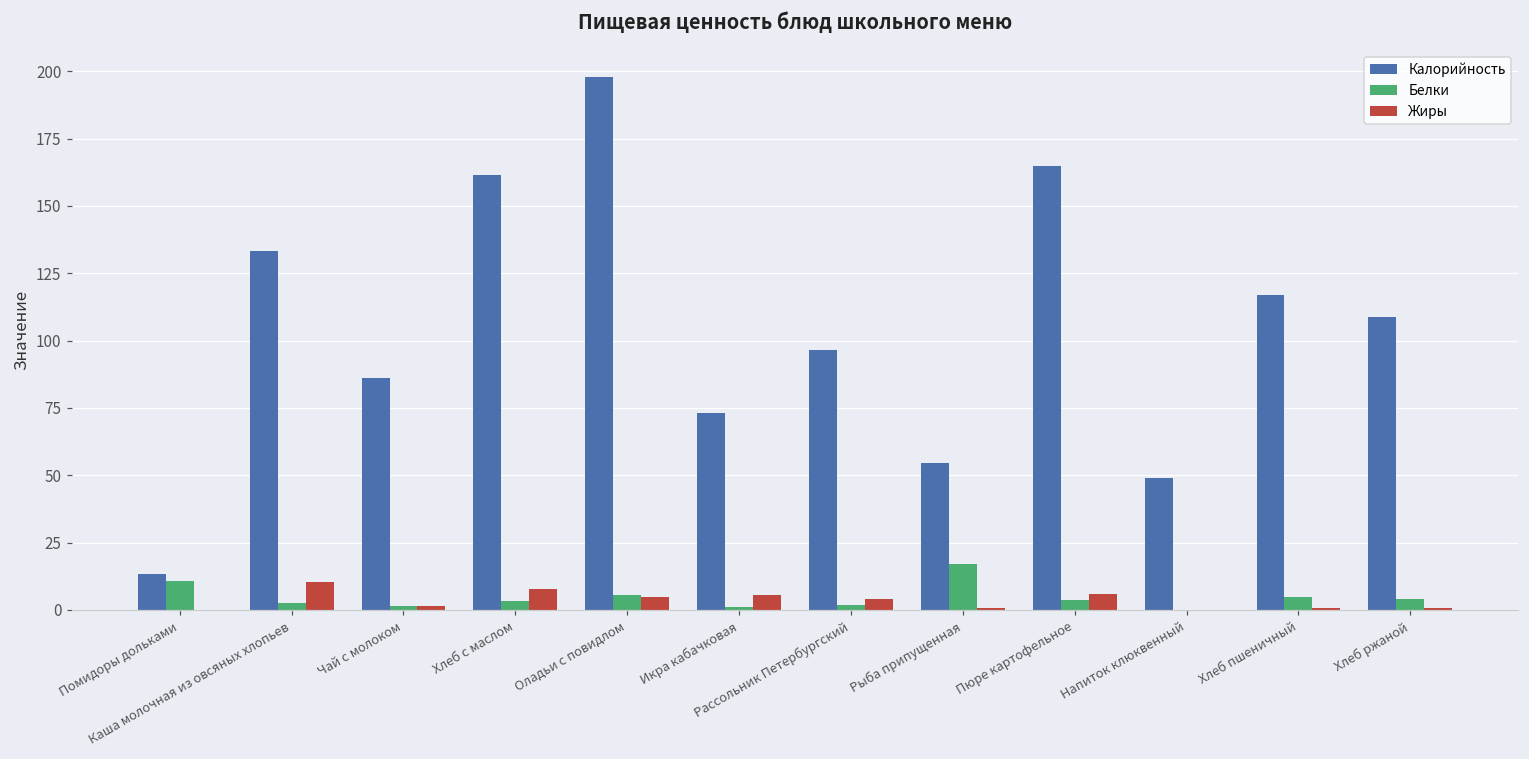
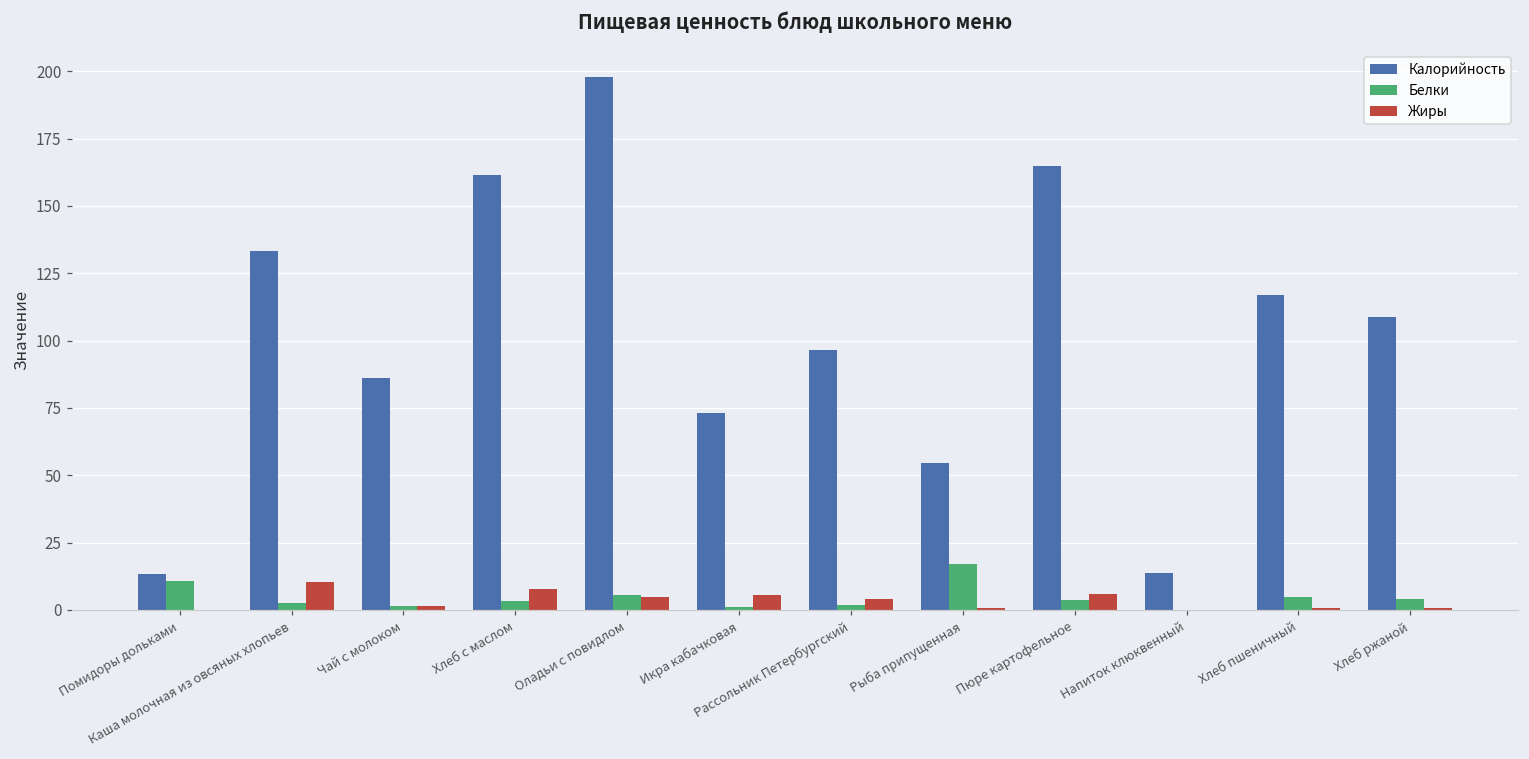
Калорийность, Напиток клюквенный: 49 -> 14
